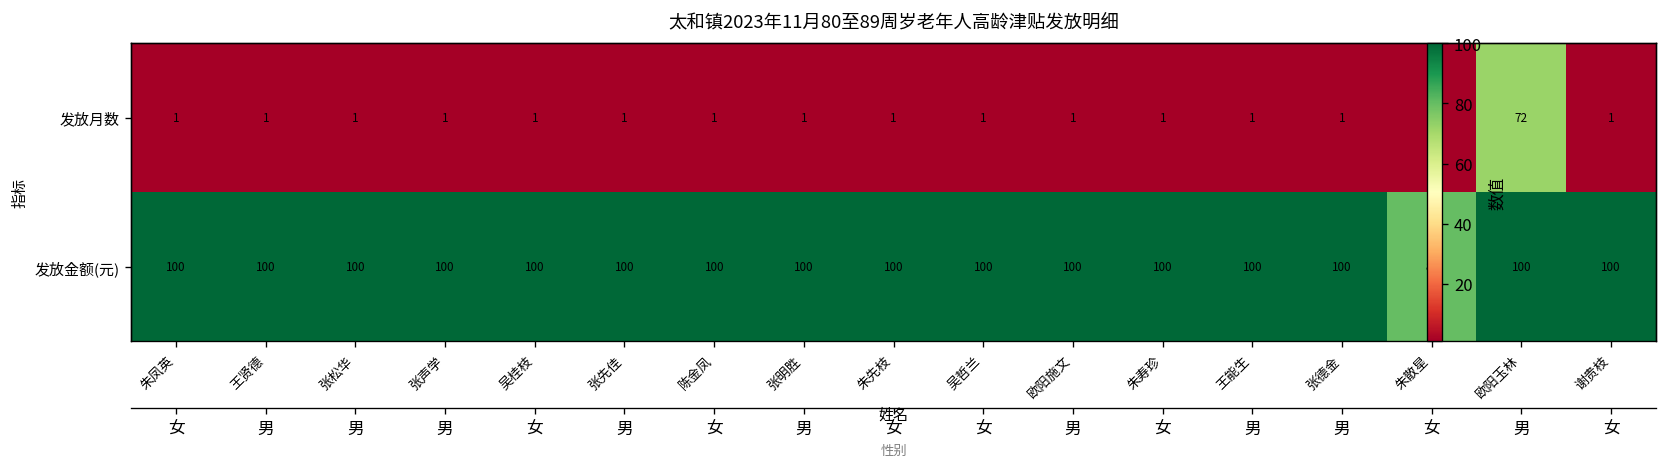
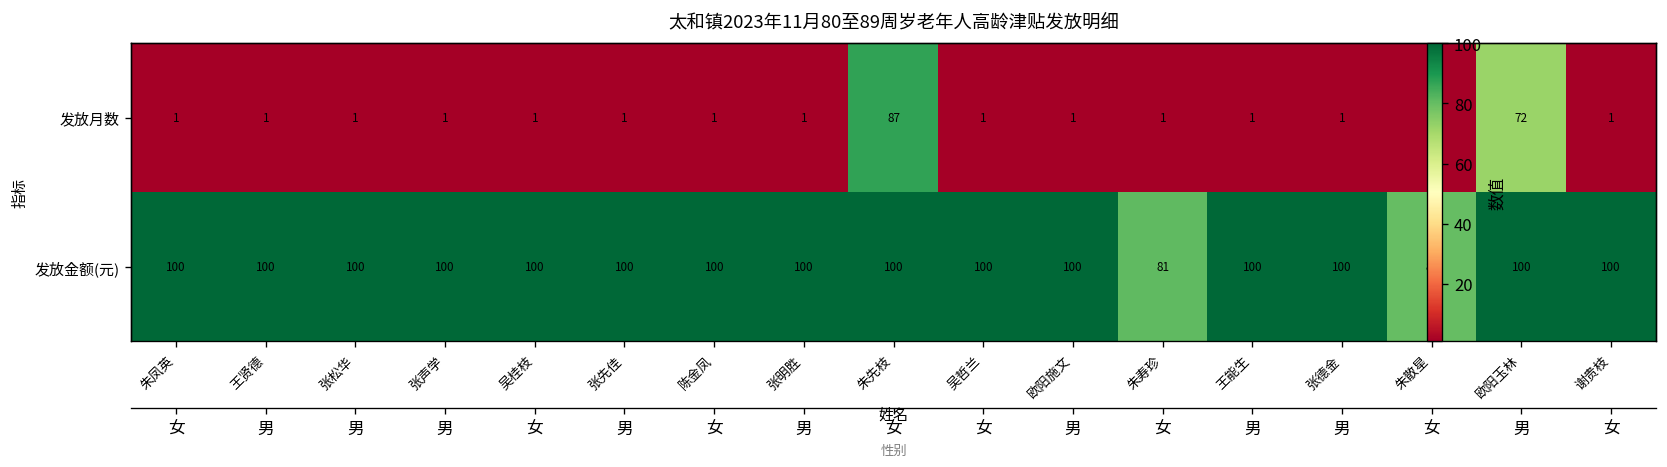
发放月数, 朱先枝: 1 -> 87
发放金额(元), 朱寿珍: 100 -> 81
